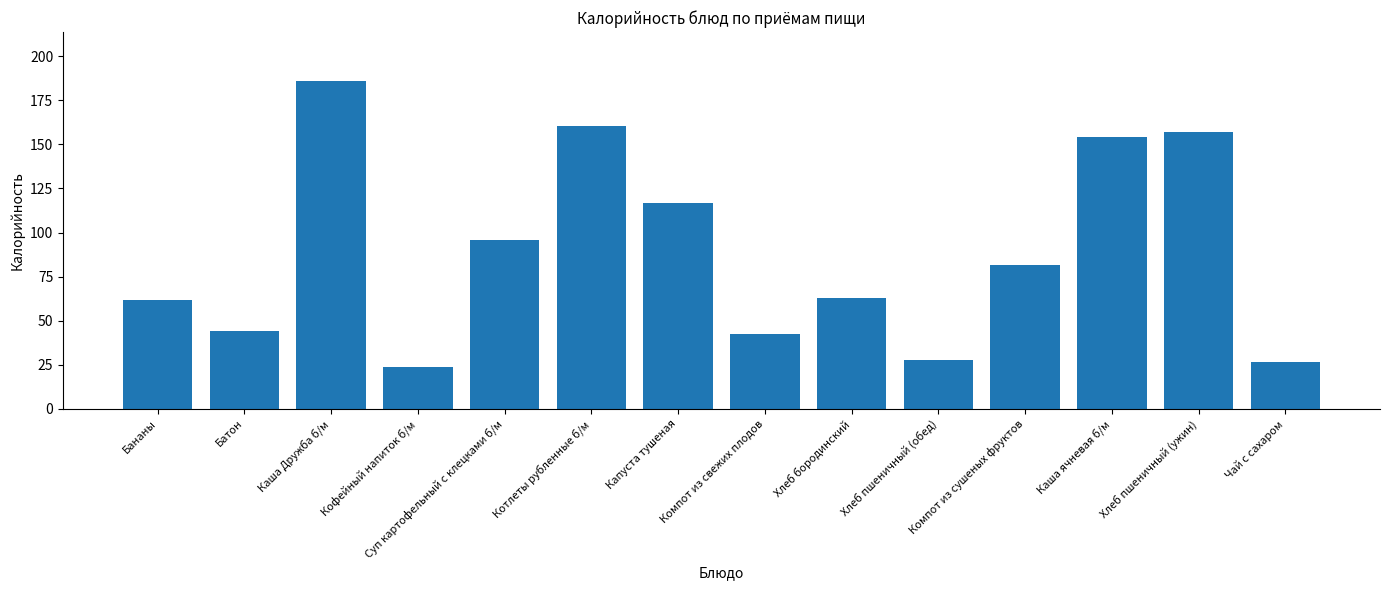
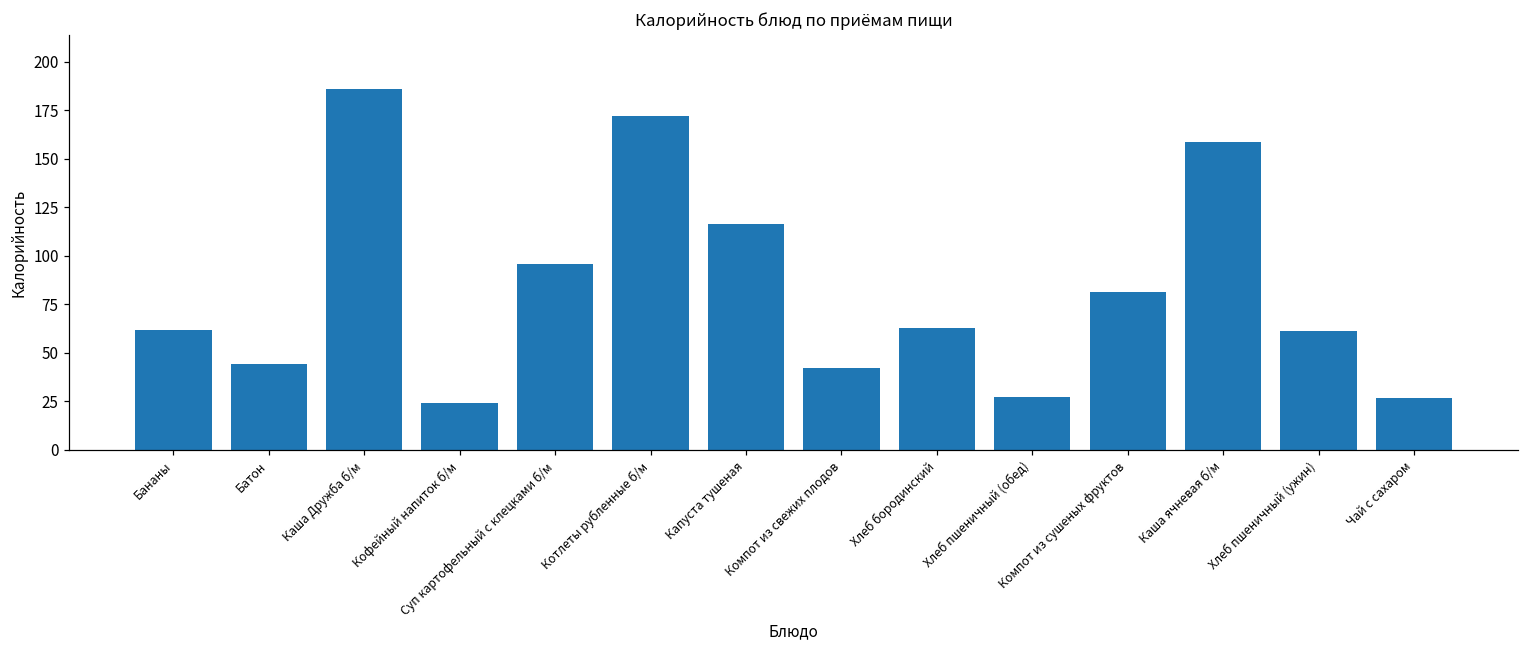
Котлеты рубленные б/м: 160 -> 172
Каша ячневая б/м: 154 -> 159
Хлеб пшеничный (ужин): 157 -> 61
